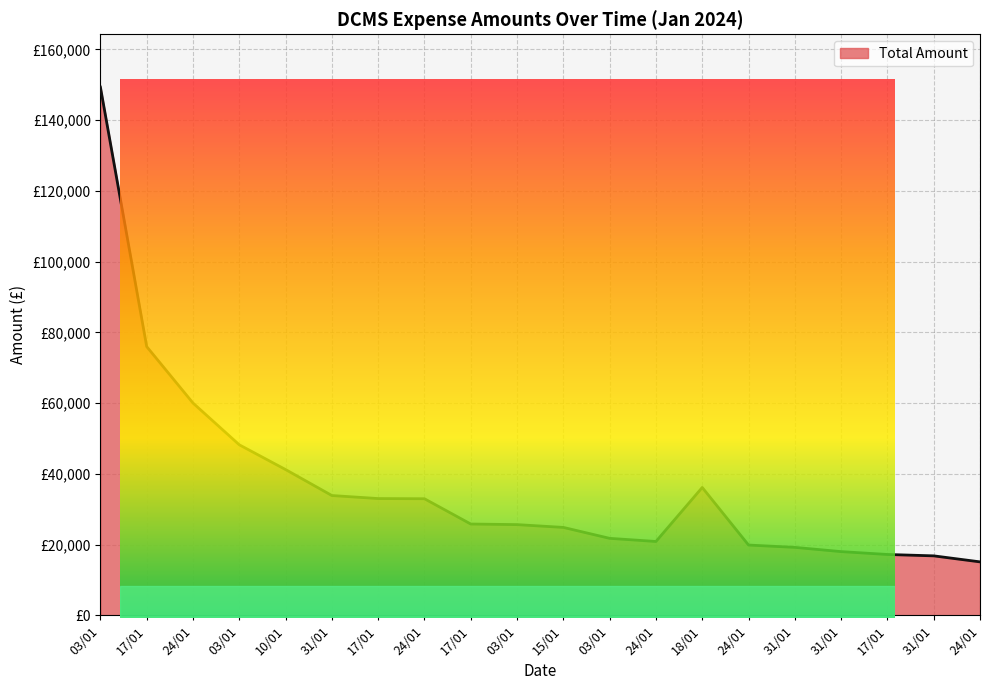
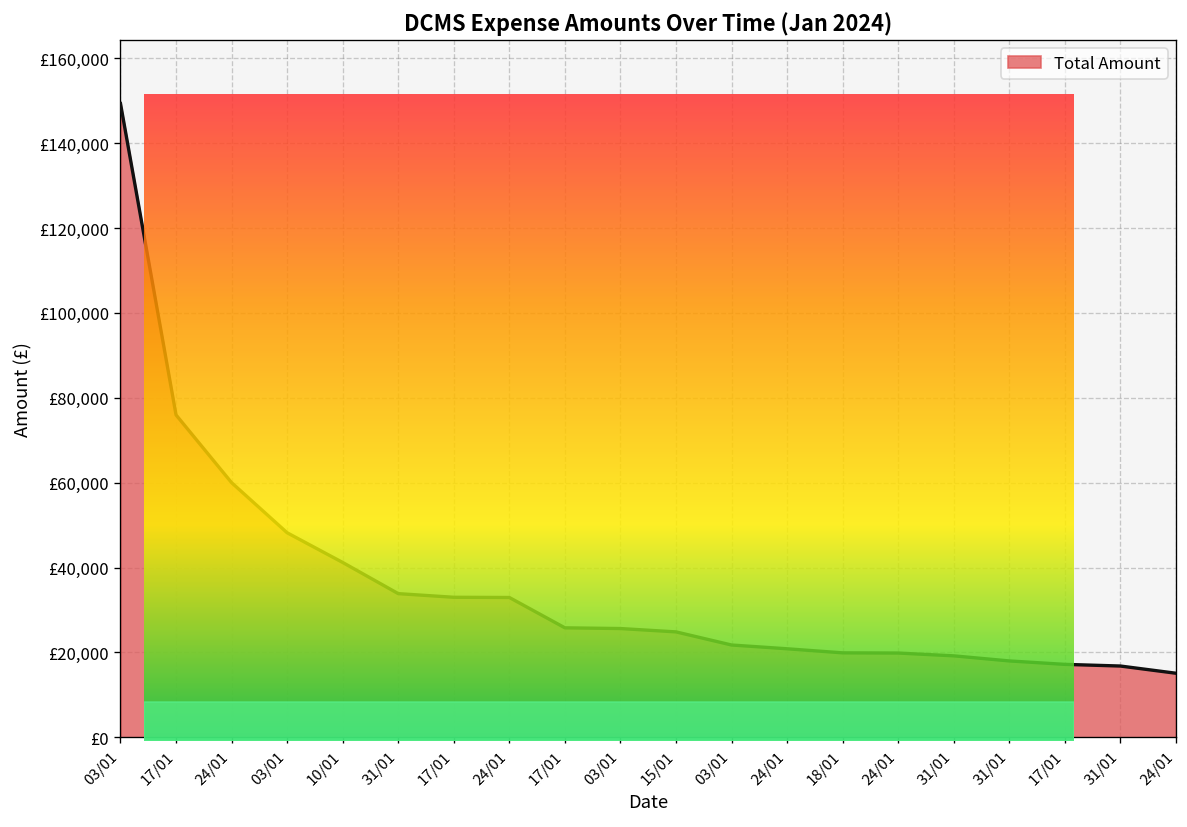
18/01: £36,000 -> £20,000
